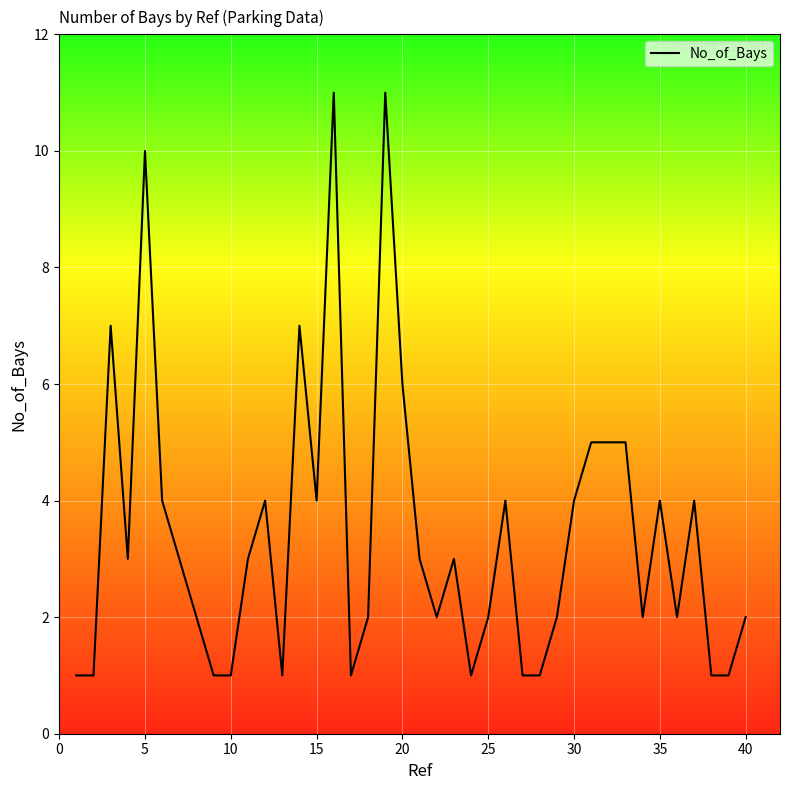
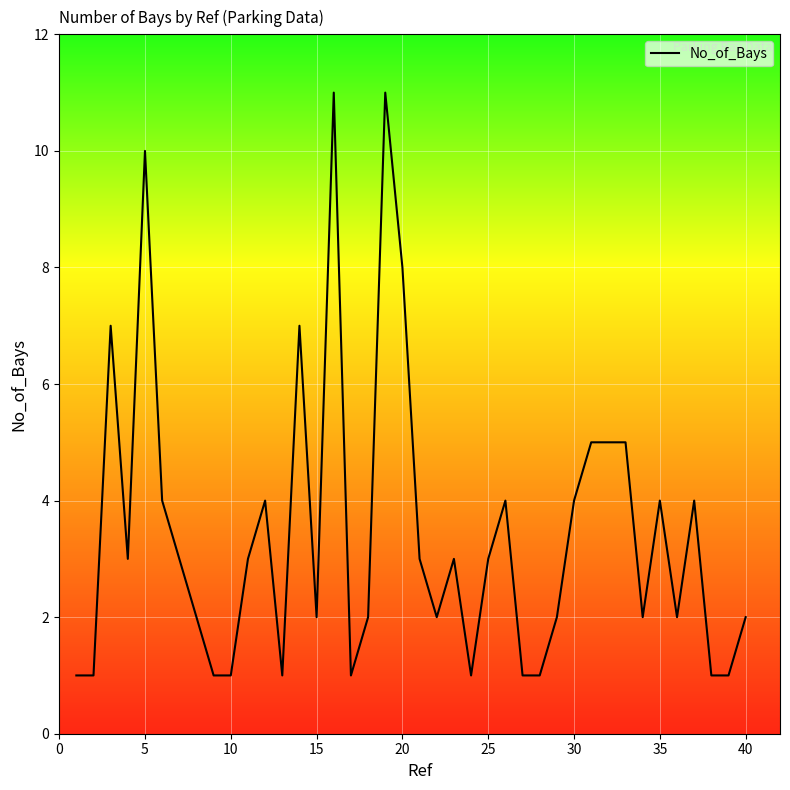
15: 4 -> 2
20: 6 -> 8
25: 2 -> 3
